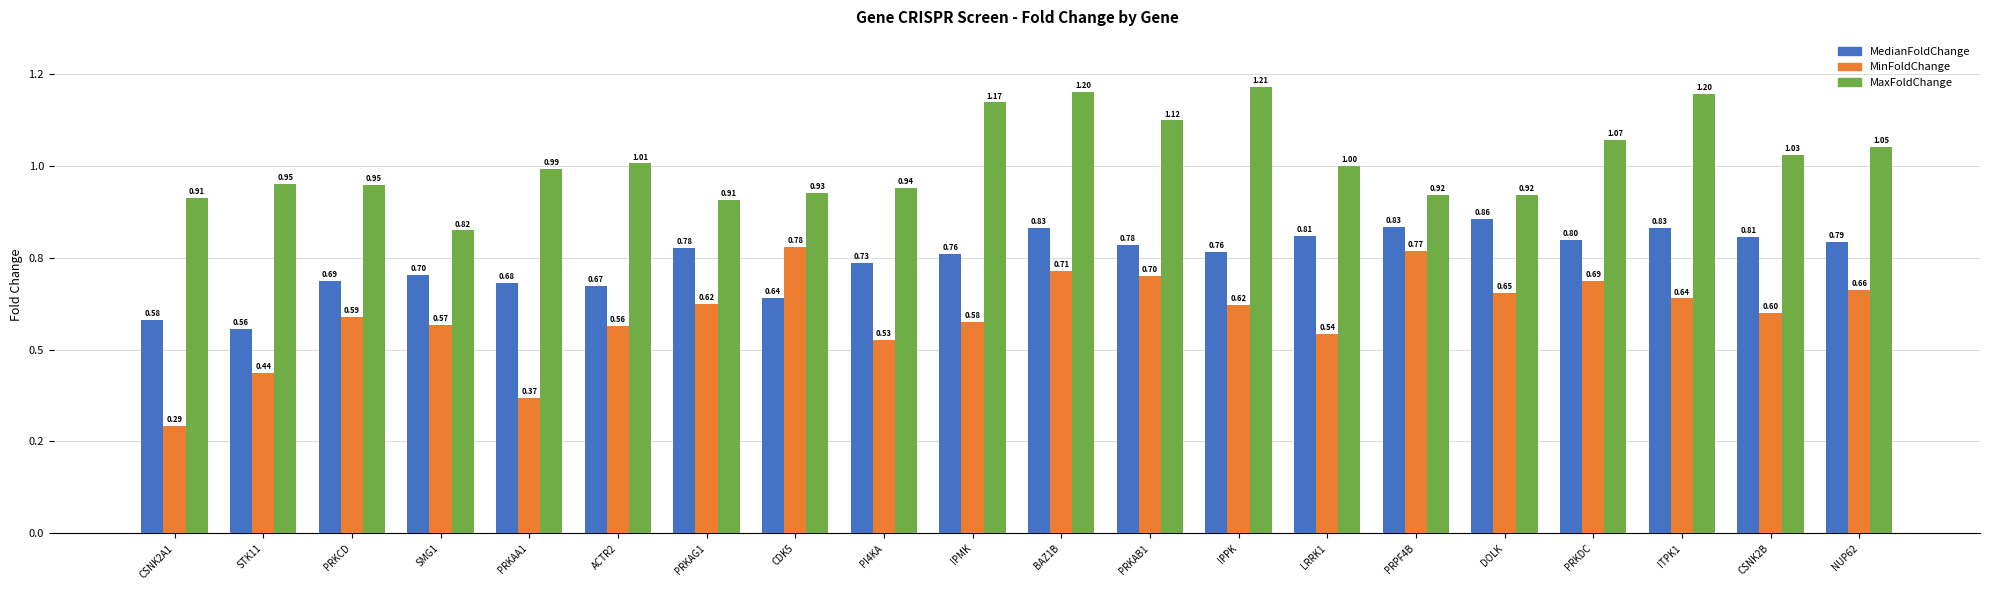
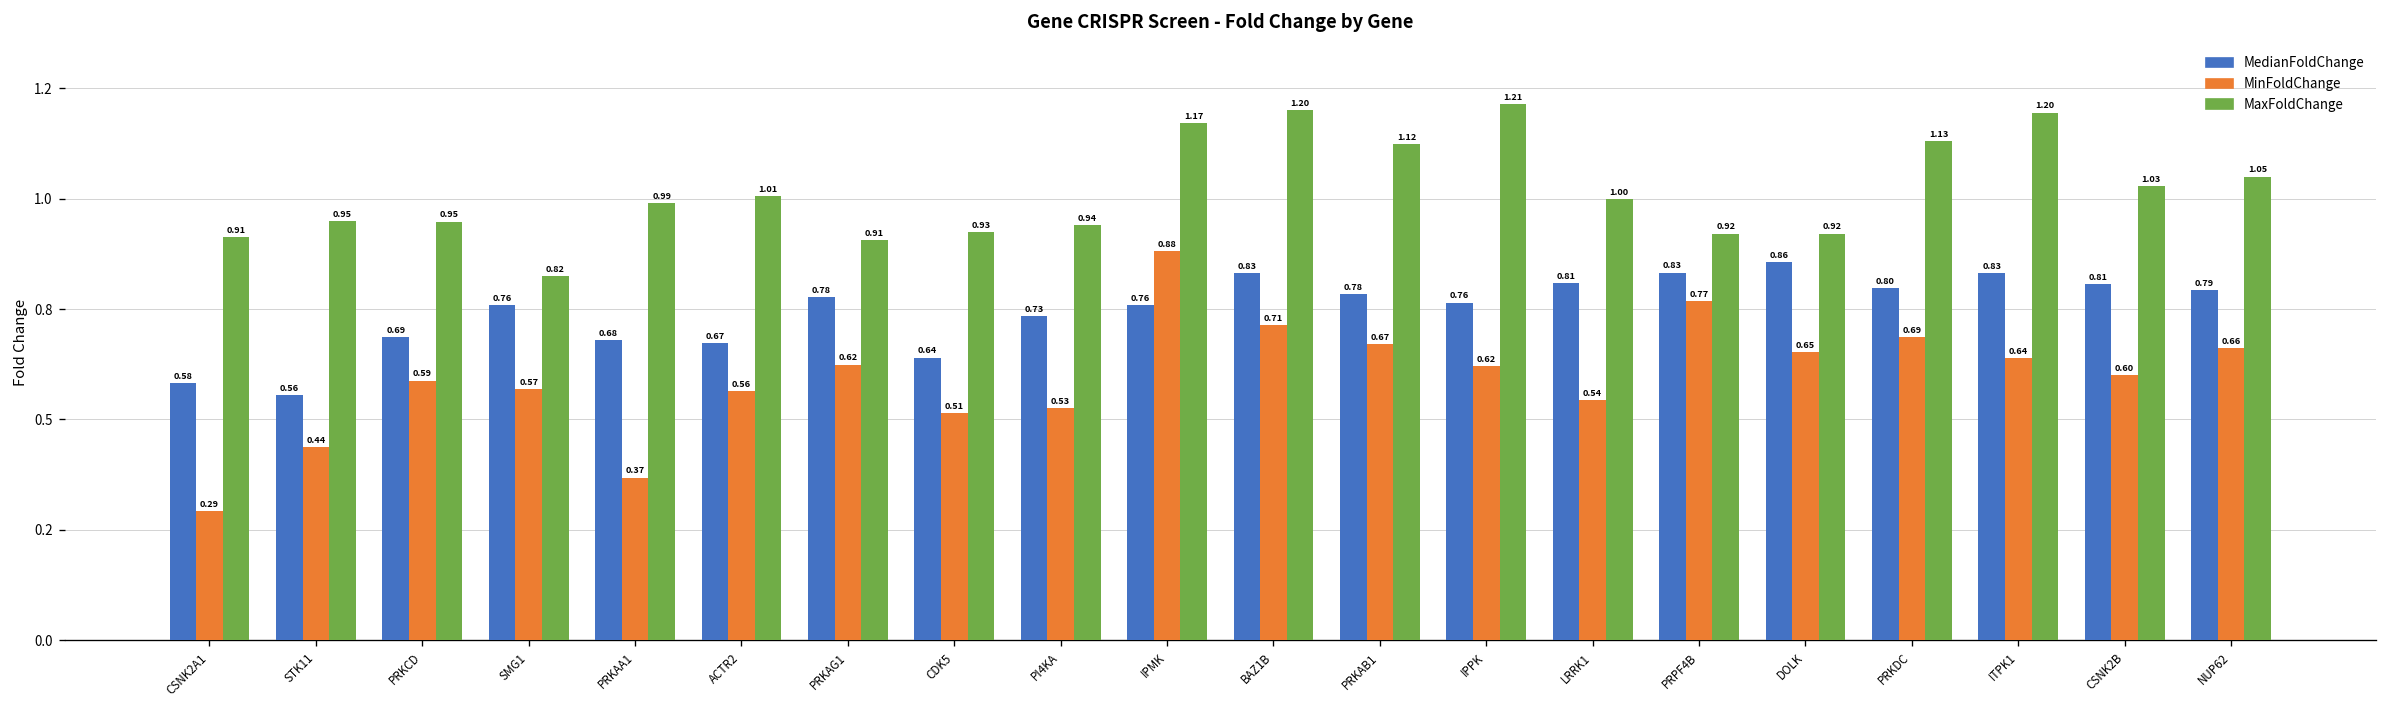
MedianFoldChange, SMG1: 0.70 -> 0.76
MinFoldChange, CDK5: 0.78 -> 0.51
MinFoldChange, IPMK: 0.58 -> 0.88
MinFoldChange, PRKAB1: 0.70 -> 0.67
MaxFoldChange, PRKDC: 1.07 -> 1.13
